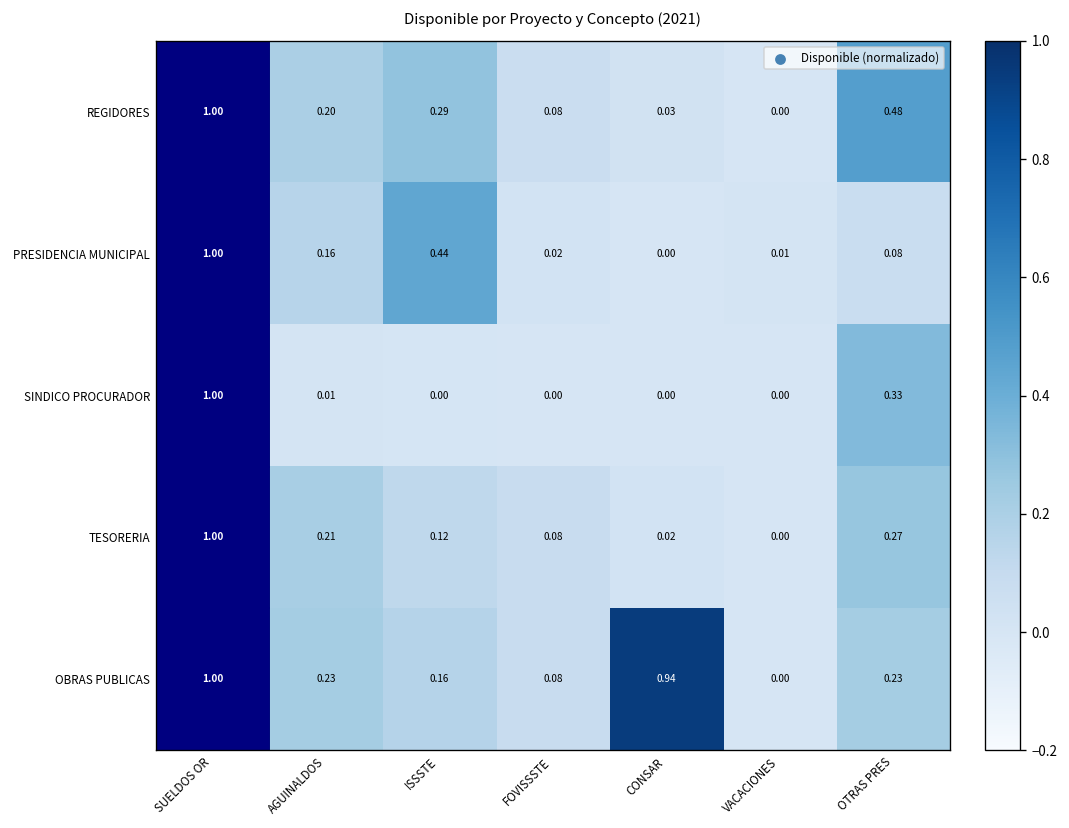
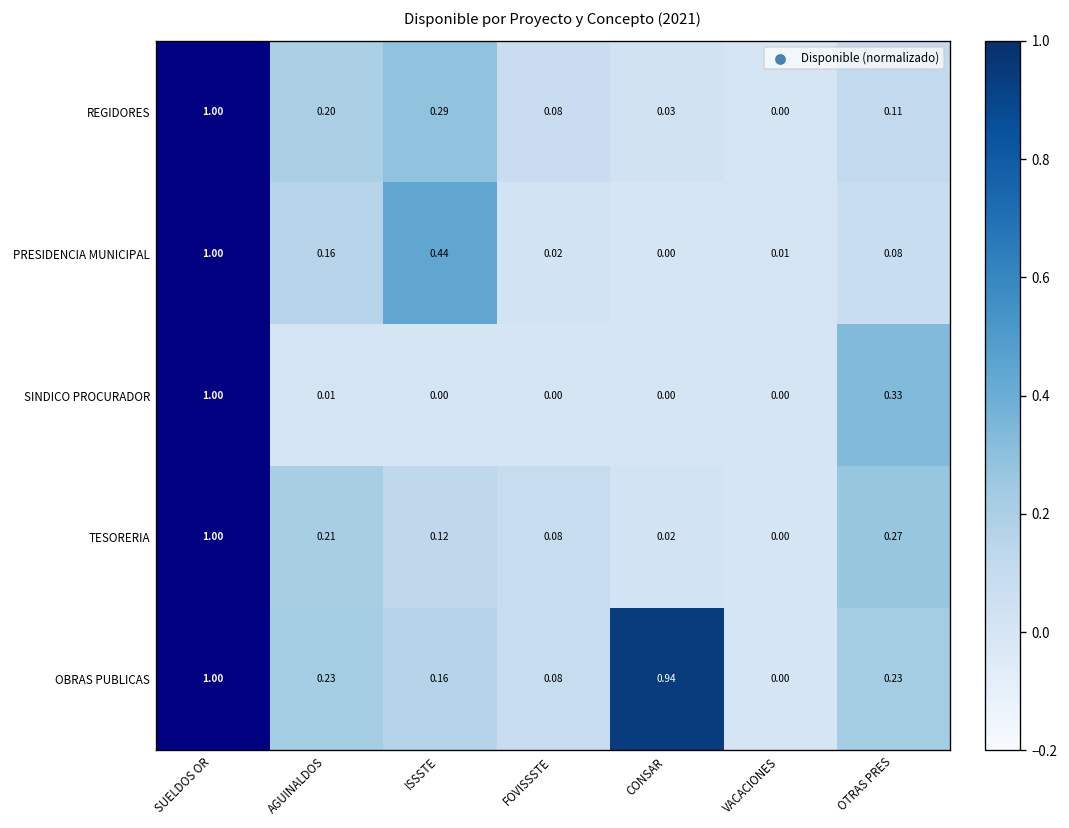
REGIDORES, OTRAS PRES: 0.48 -> 0.11
